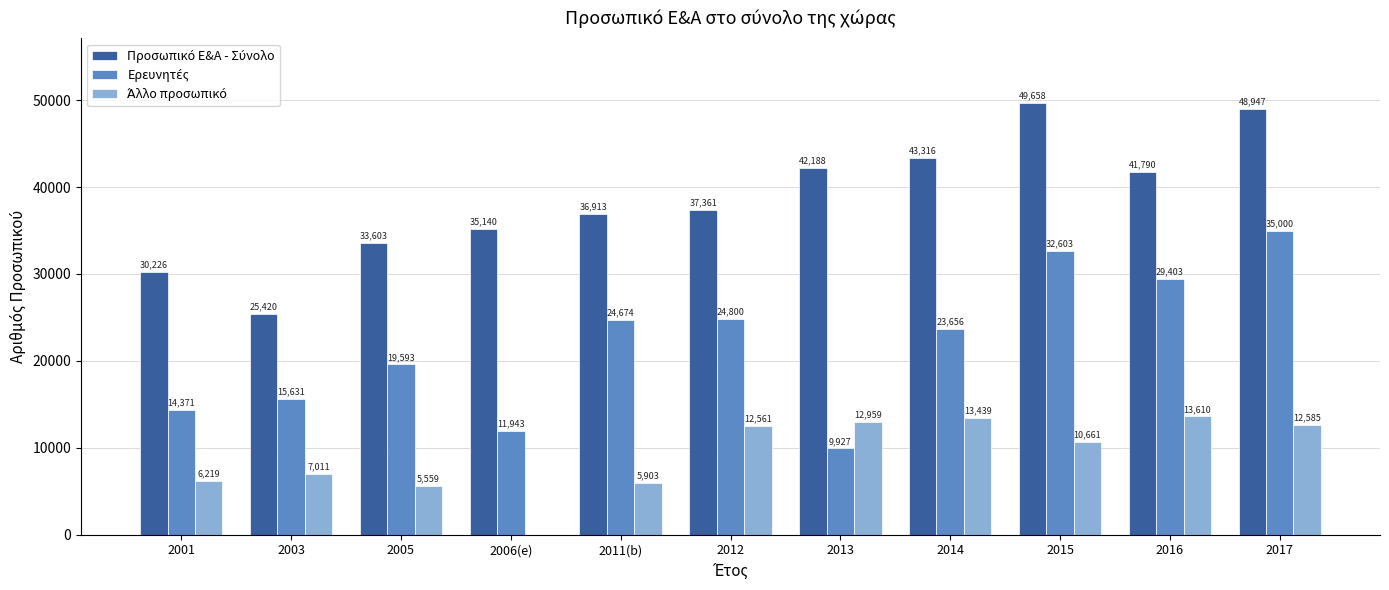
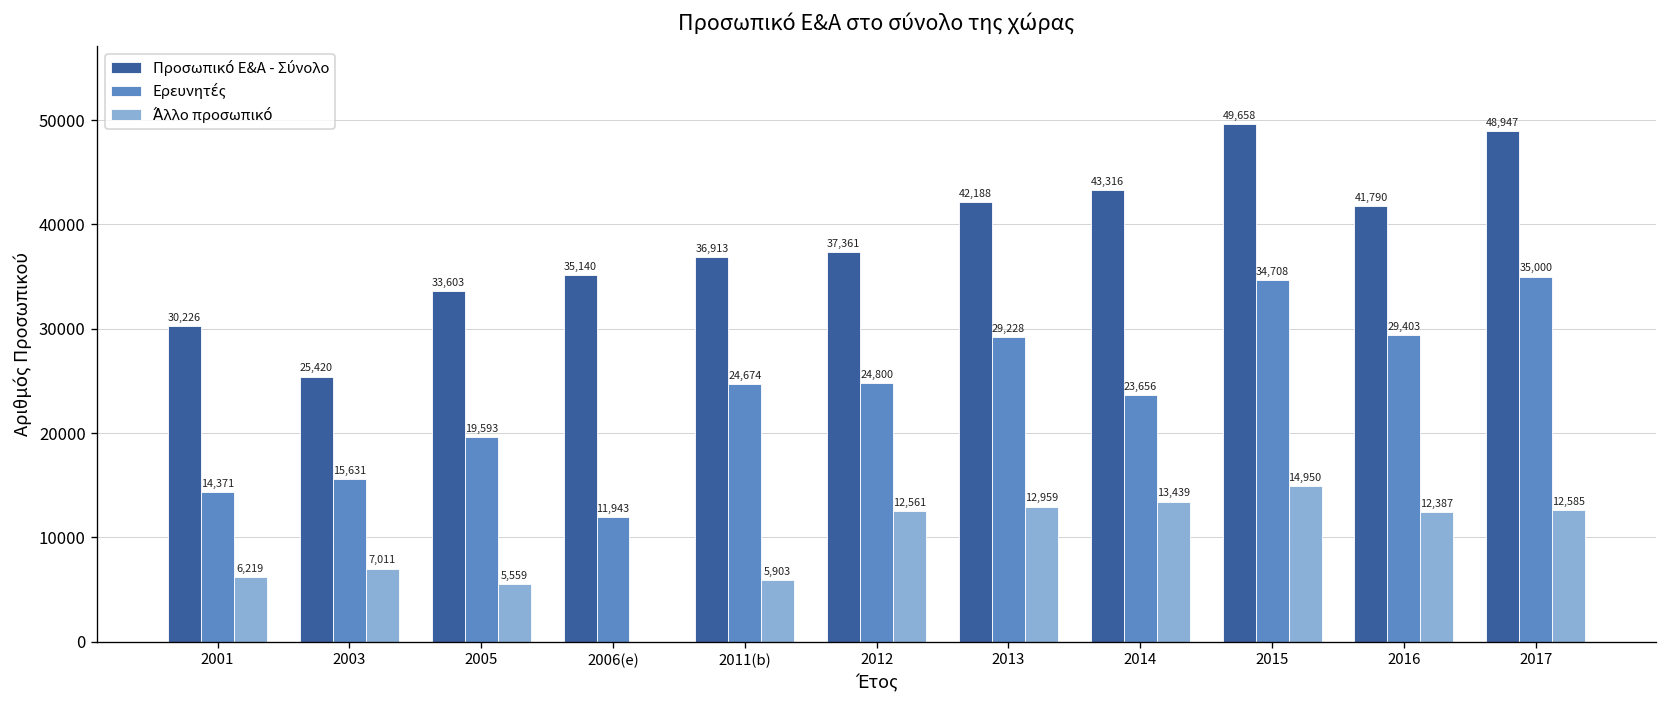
Ερευνητές, 2013: 9,927 -> 29,228
Ερευνητές, 2015: 32,603 -> 34,708
Άλλο προσωπικό, 2015: 10,661 -> 14,950
Άλλο προσωπικό, 2016: 13,610 -> 12,387
